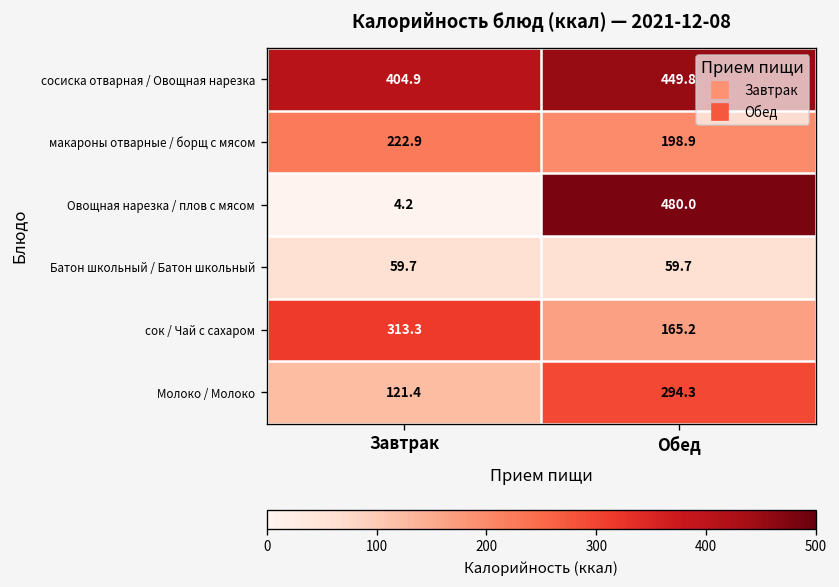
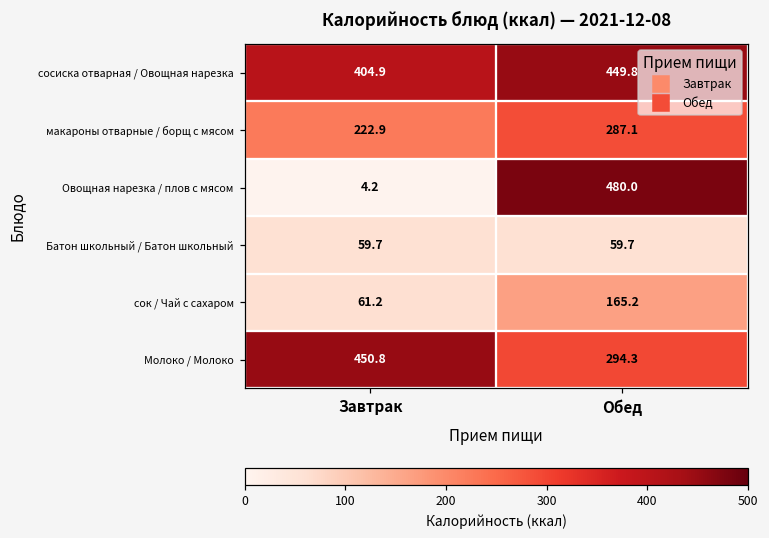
макароны отварные / борщ с мясом, Обед: 198.9 -> 287.1
сок / Чай с сахаром, Завтрак: 313.3 -> 61.2
Молоко / Молоко, Завтрак: 121.4 -> 450.8
